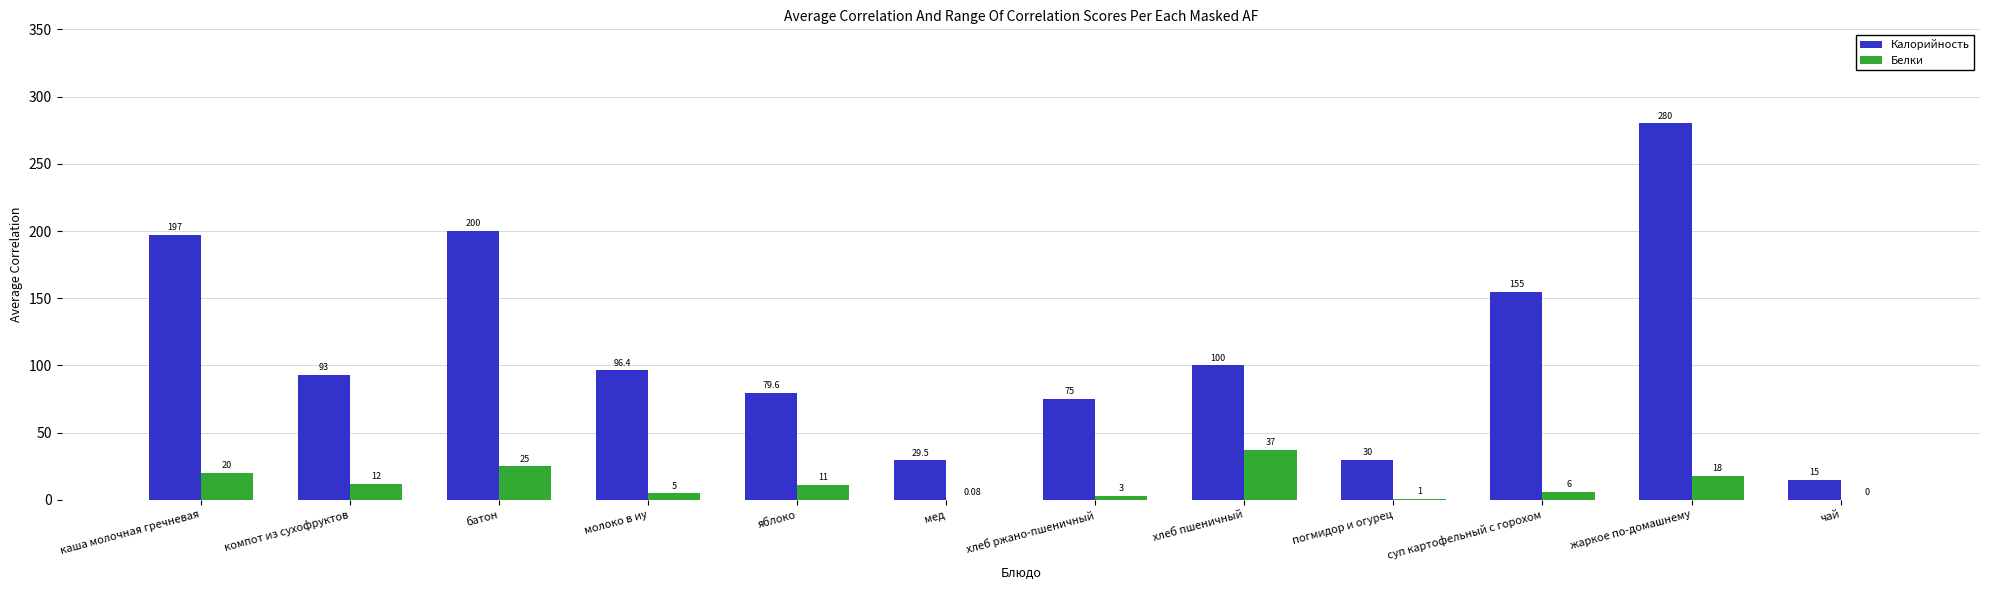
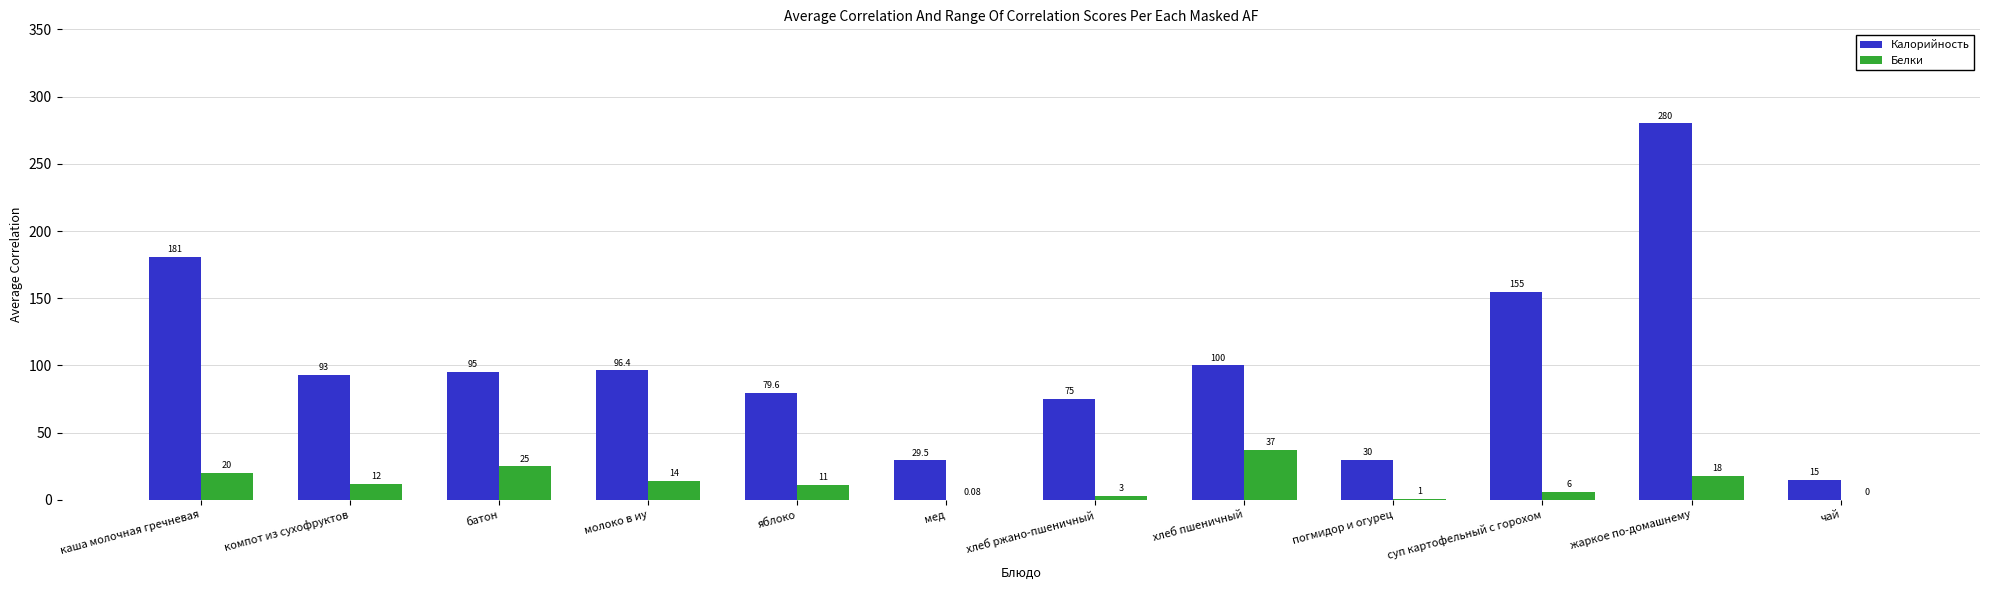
Калорийность, каша молочная гречневая: 197 -> 181
Калорийность, батон: 200 -> 95
Белки, молоко в иу: 5 -> 14
